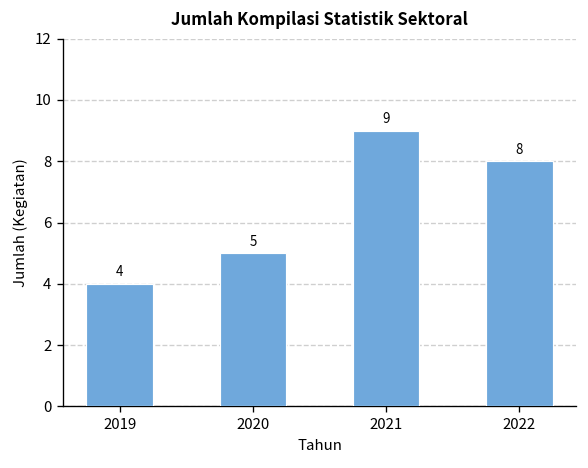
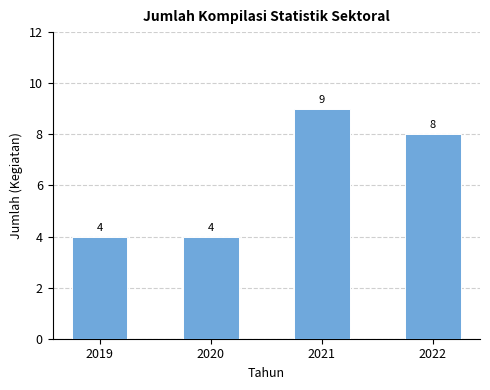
2020: 5 -> 4
